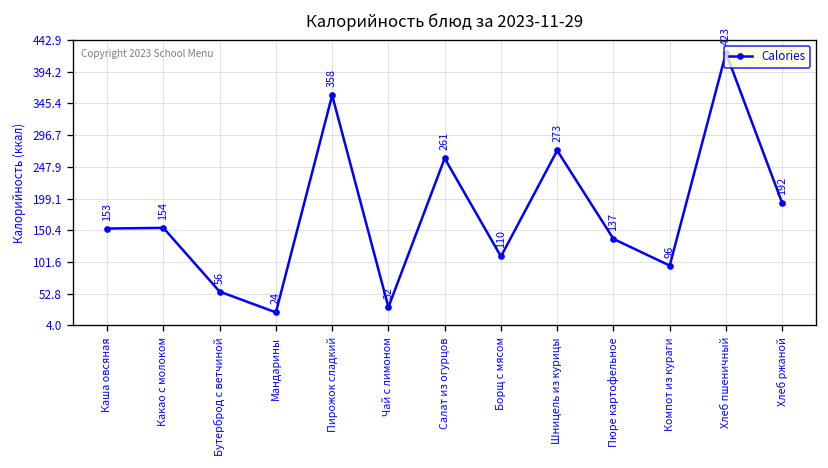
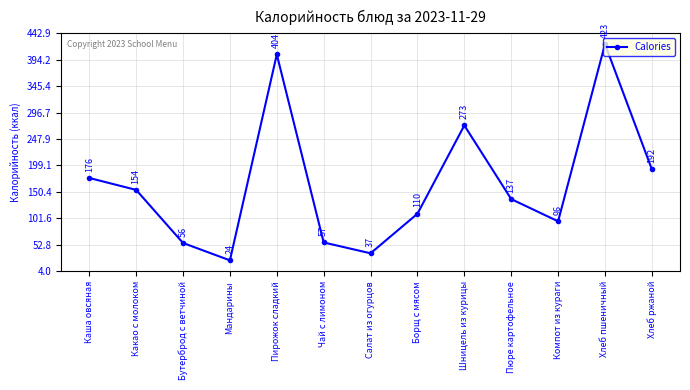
Каша овсяная: 153 -> 176
Пирожок сладкий: 358 -> 404
Чай с лимоном: 32 -> 57
Салат из огурцов: 261 -> 37
